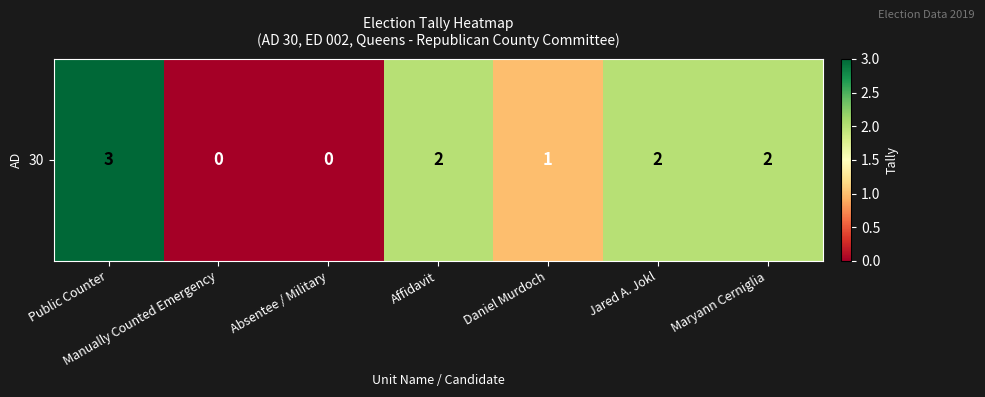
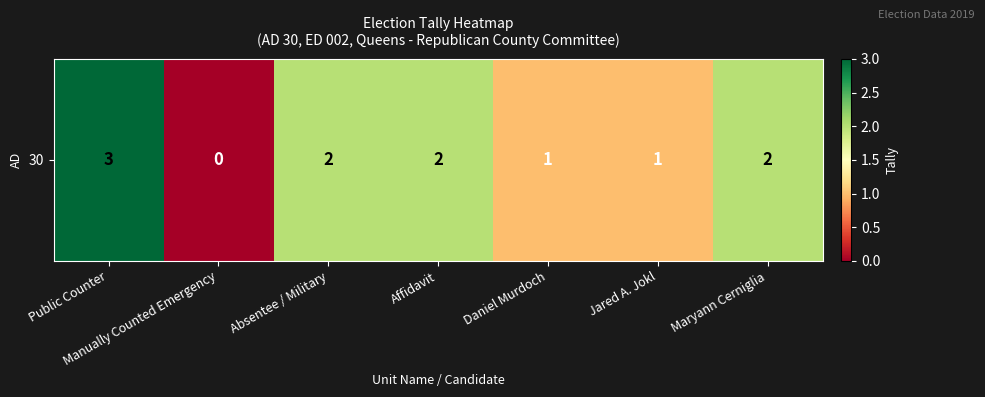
30, Absentee / Military: 0 -> 2
30, Jared A. Jokl: 2 -> 1
